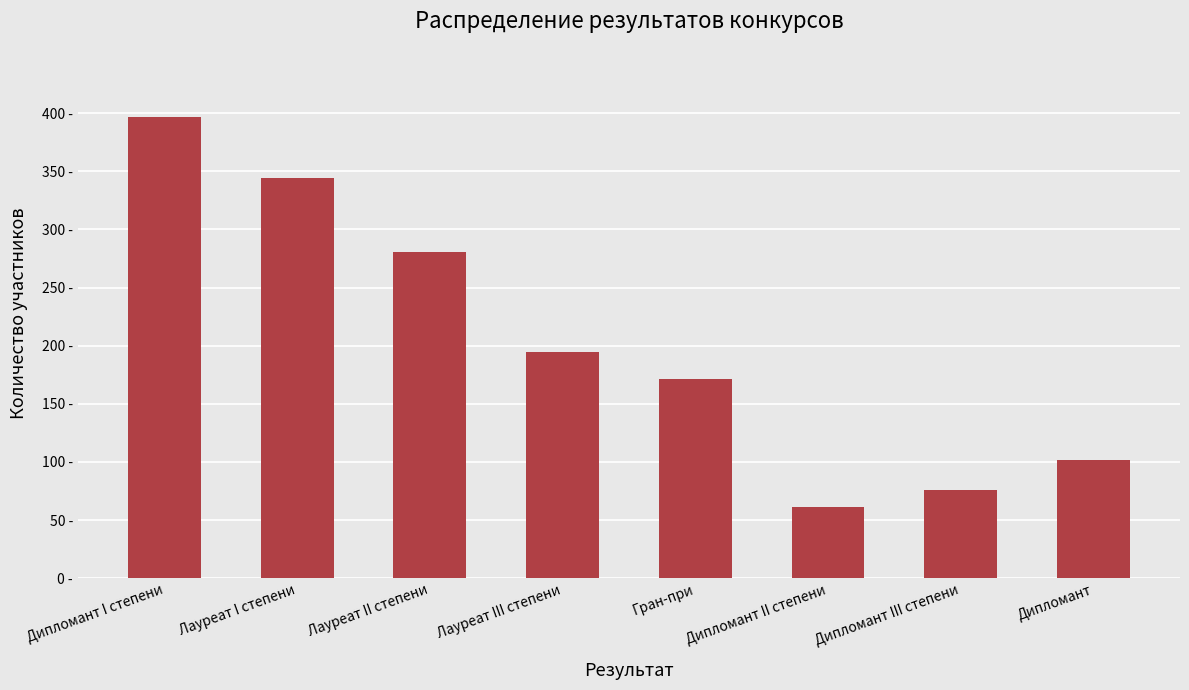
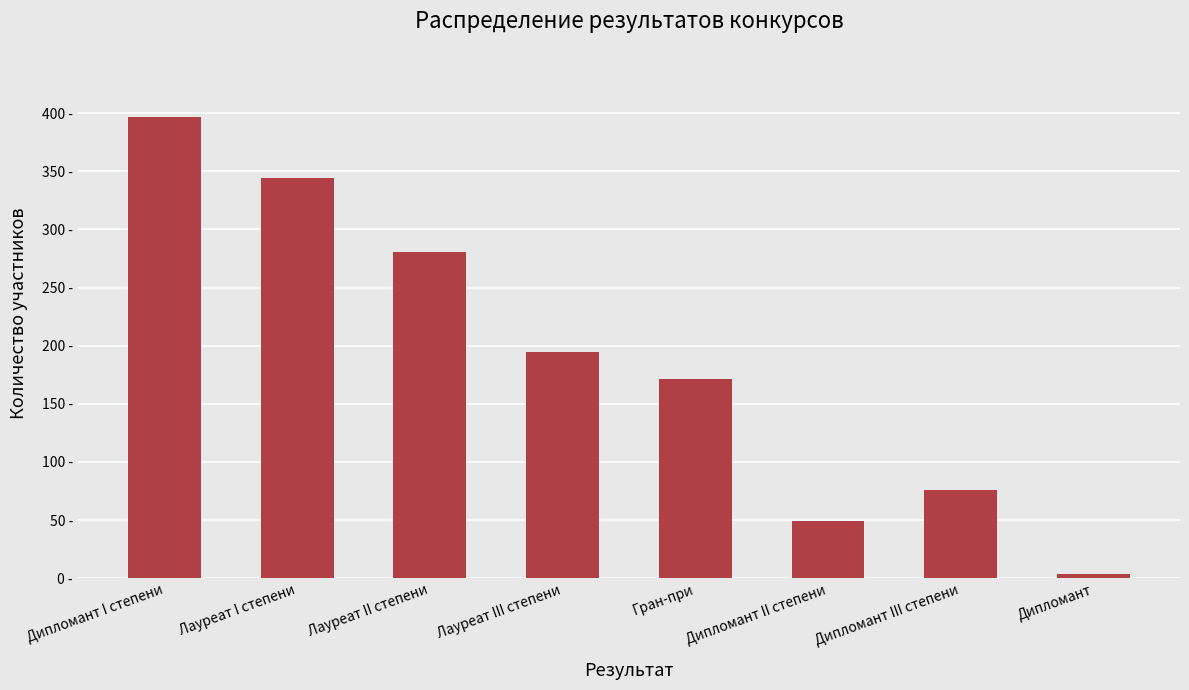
Дипломант II степени: 61 - -> 49 -
Дипломант: 102 - -> 4 -
